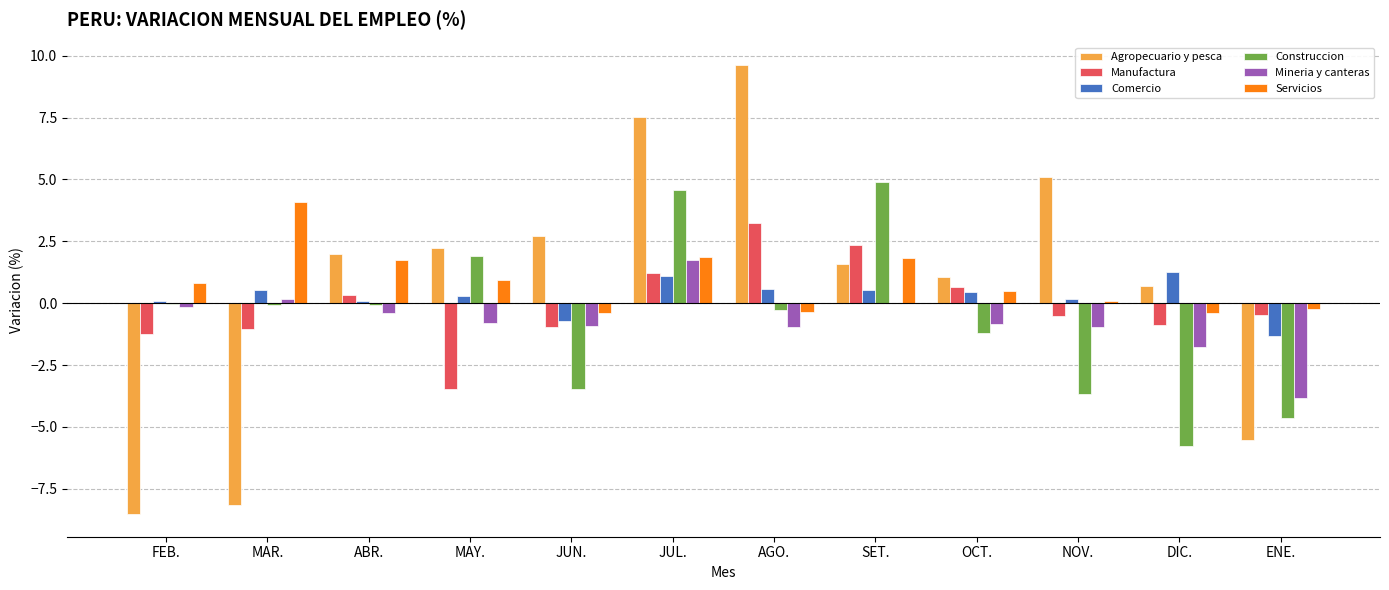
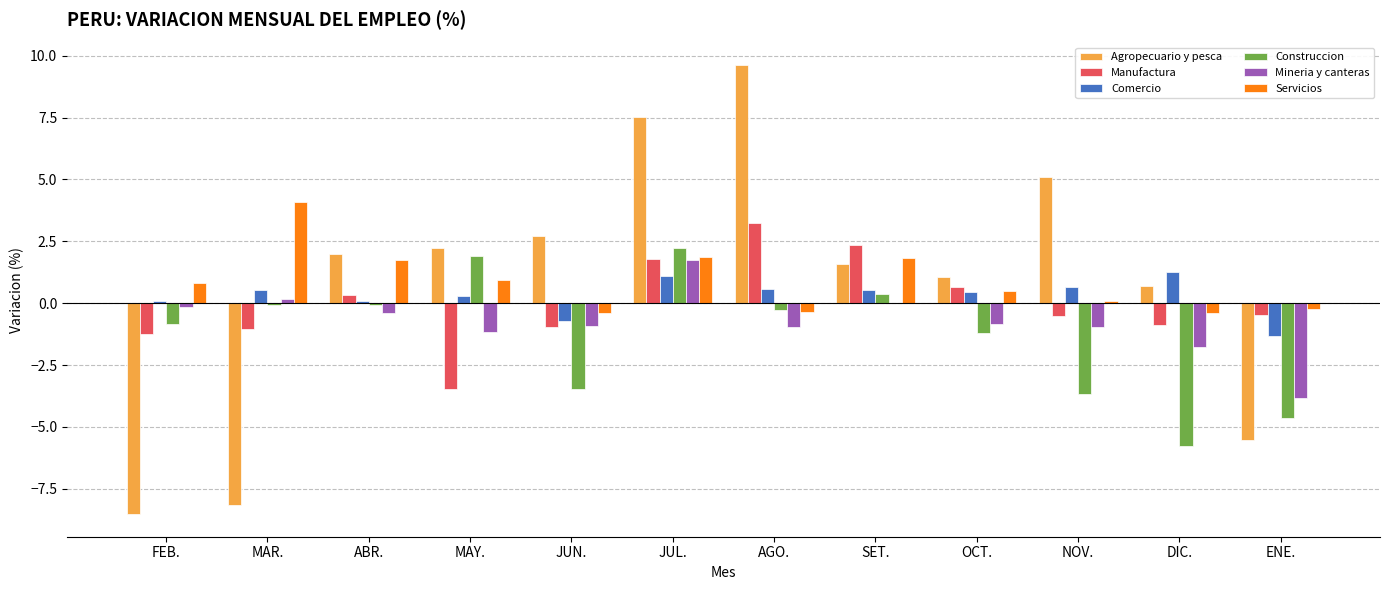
Construccion, FEB.: 0.0 -> -0.9
Mineria y canteras, MAY.: -0.8 -> -1.2
Manufactura, JUL.: 1.2 -> 1.8
Construccion, JUL.: 4.6 -> 2.2
Construccion, SET.: 4.9 -> 0.4
Comercio, NOV.: 0.2 -> 0.6
